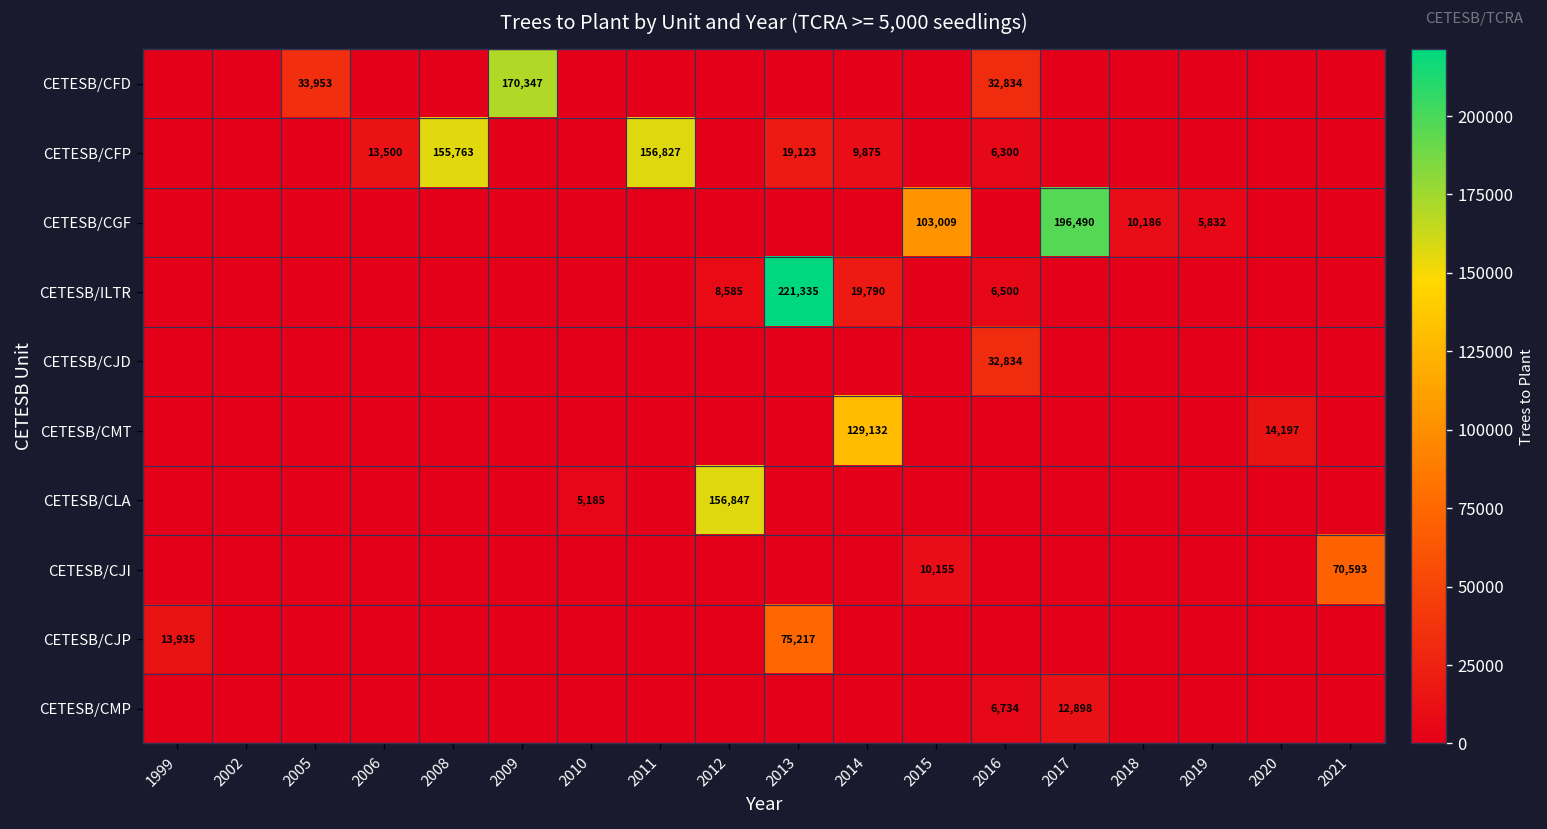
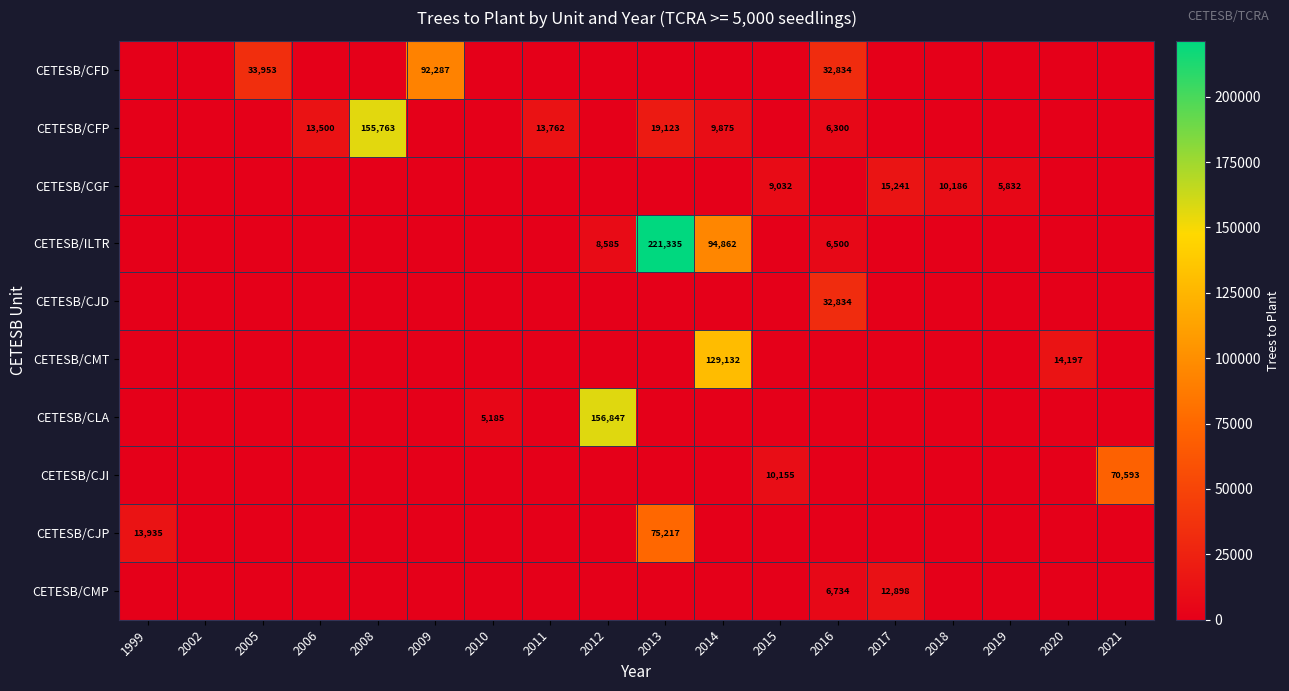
CETESB/CFD, 2009: 170,347 -> 92,287
CETESB/CFP, 2011: 156,827 -> 13,762
CETESB/CGF, 2015: 103,009 -> 9,032
CETESB/CGF, 2017: 196,490 -> 15,241
CETESB/ILTR, 2014: 19,790 -> 94,862
